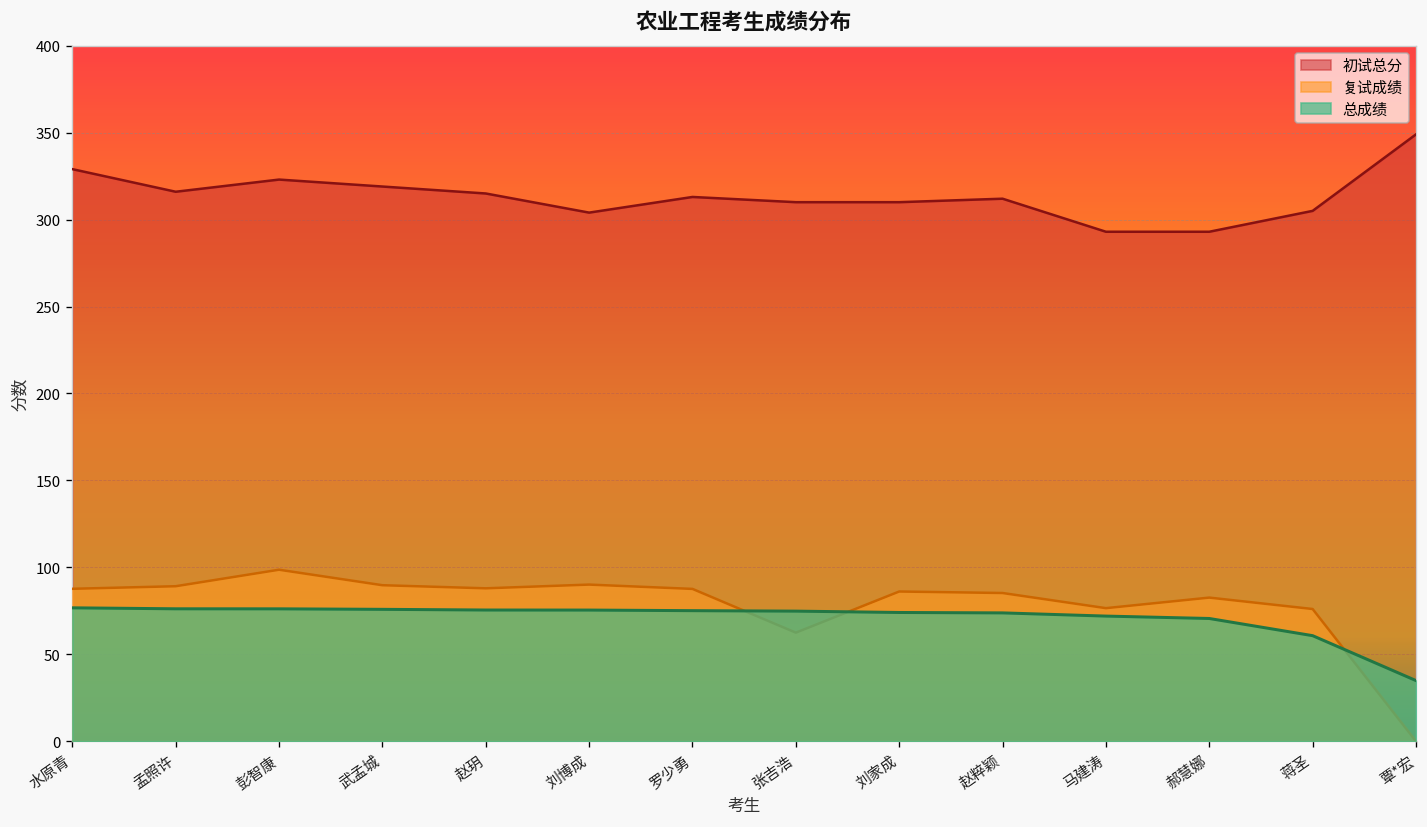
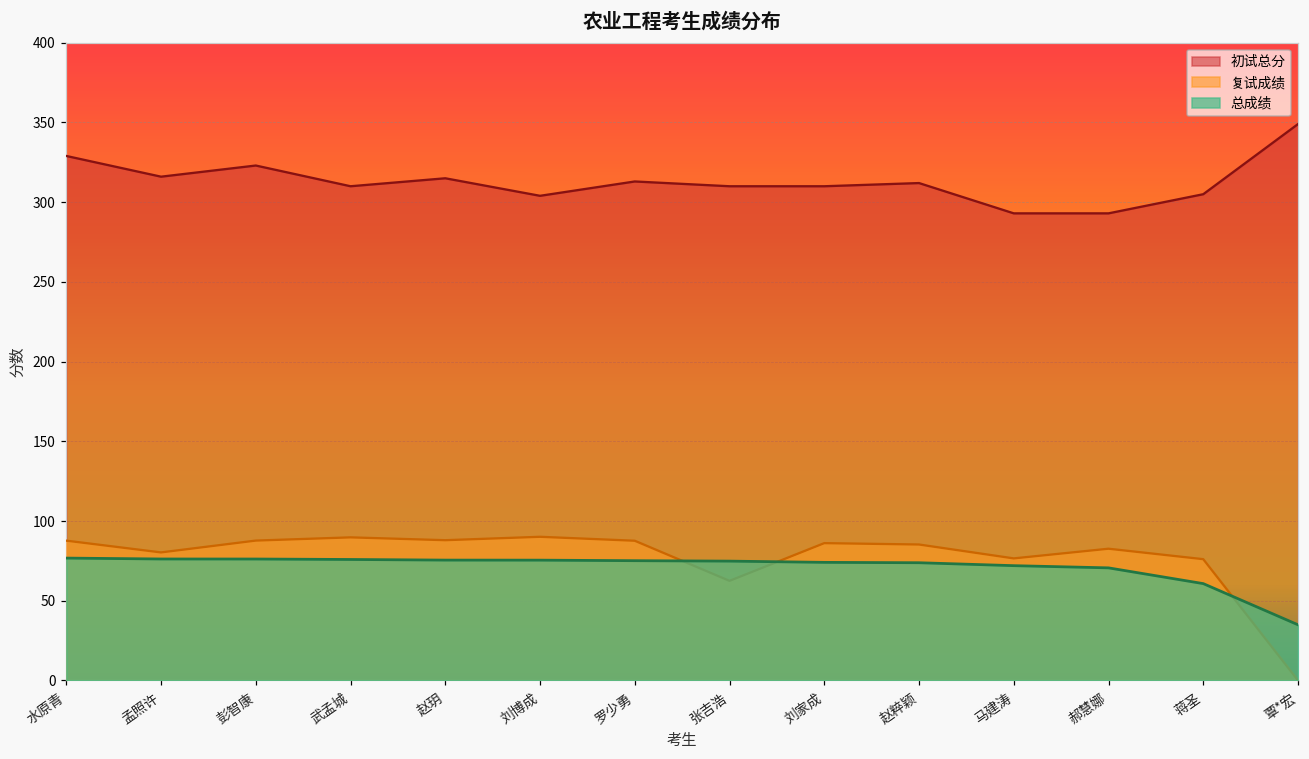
复试成绩, 孟照许: 89 -> 80
复试成绩, 彭智康: 99 -> 88
初试总分, 武孟城: 319 -> 310
